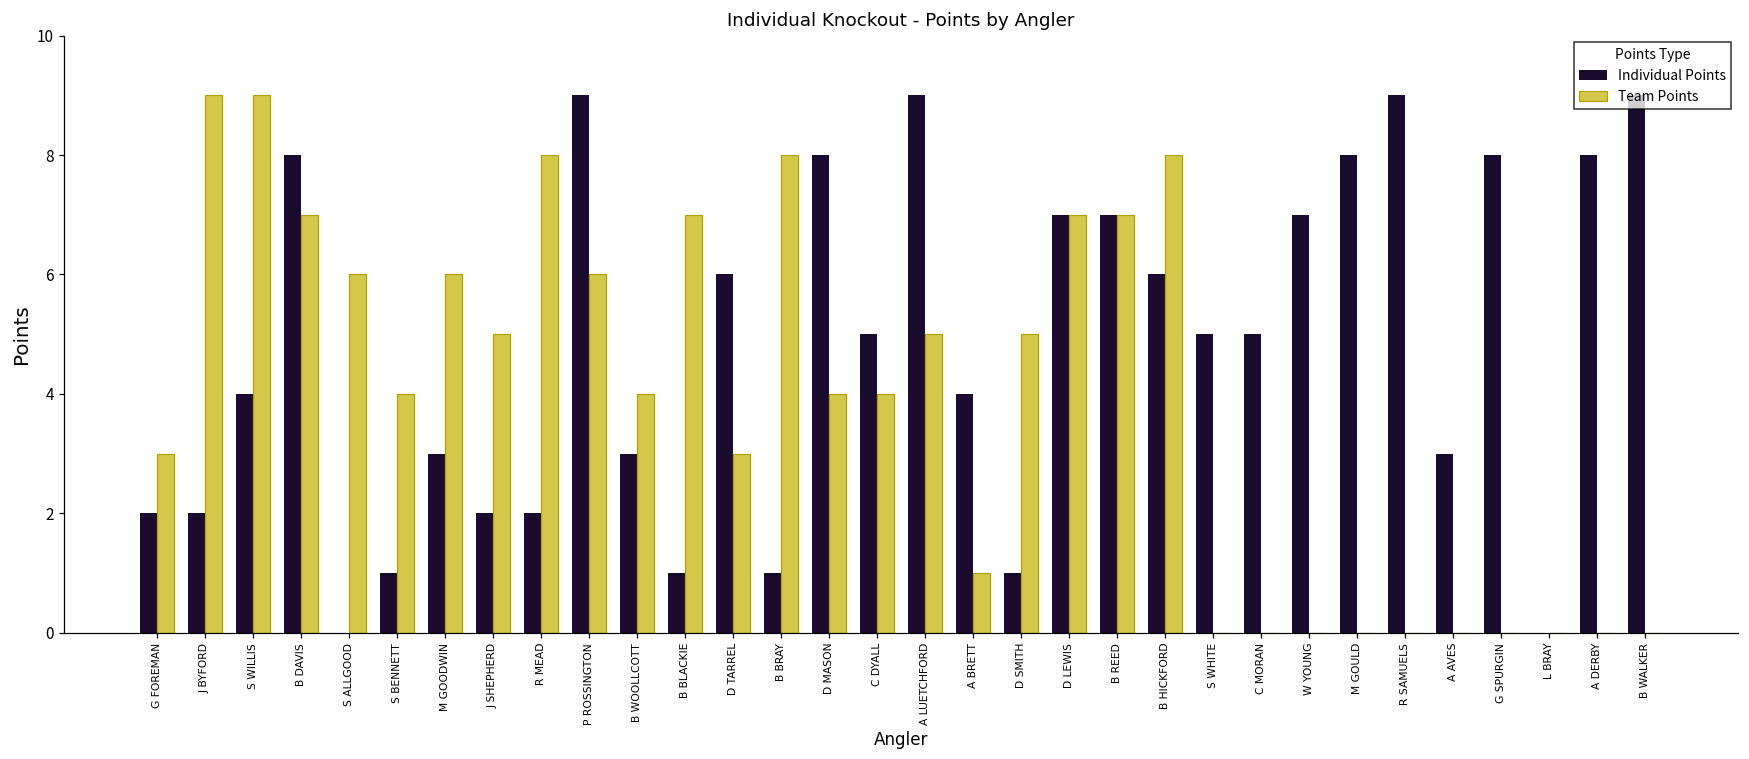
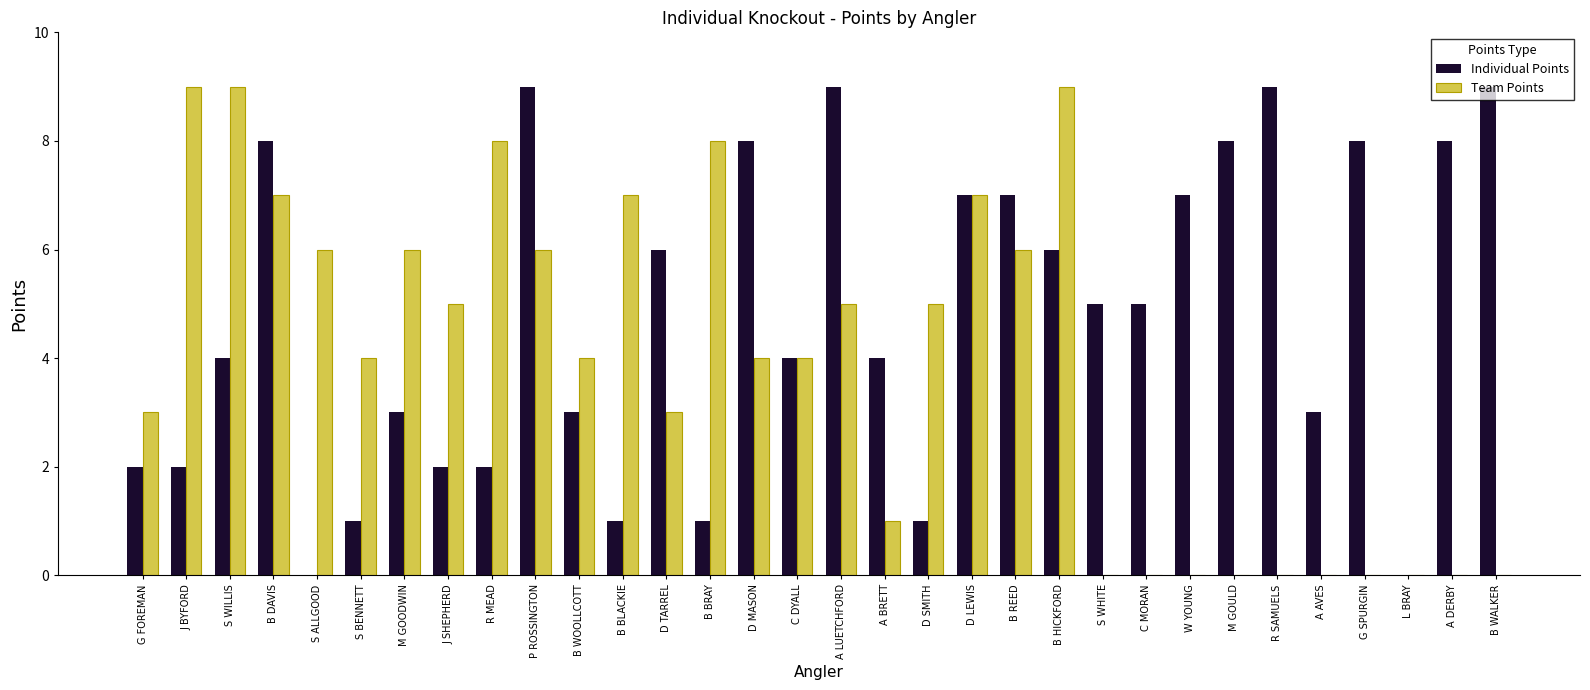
Individual Points, C DYALL: 5 -> 4
Team Points, B REED: 7 -> 6
Team Points, B HICKFORD: 8 -> 9
